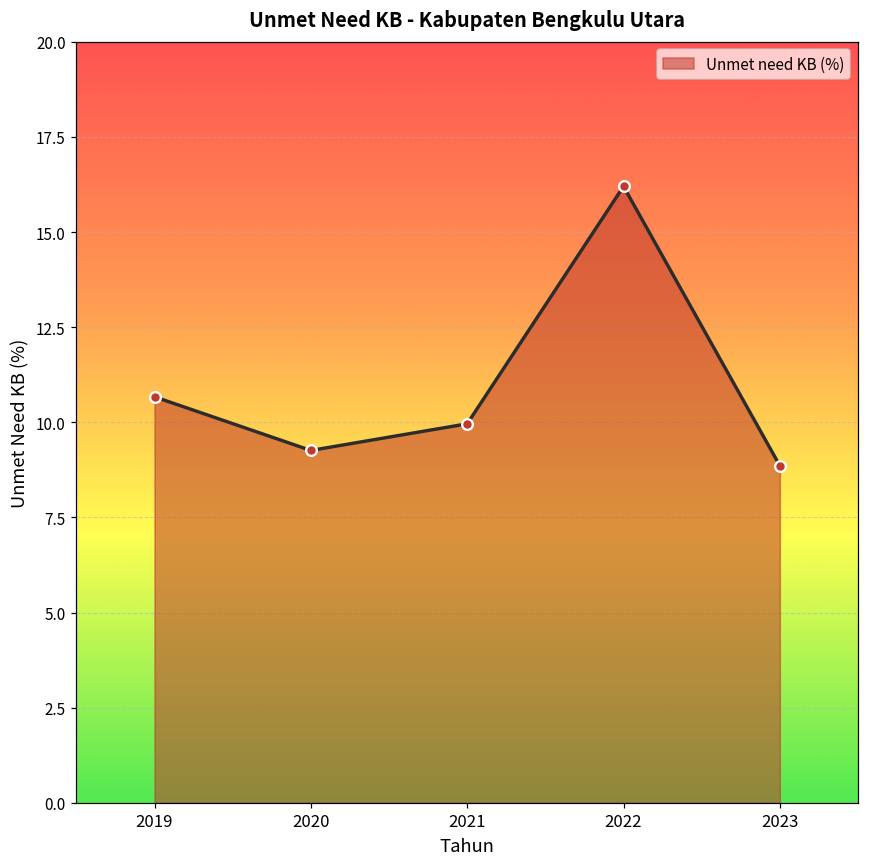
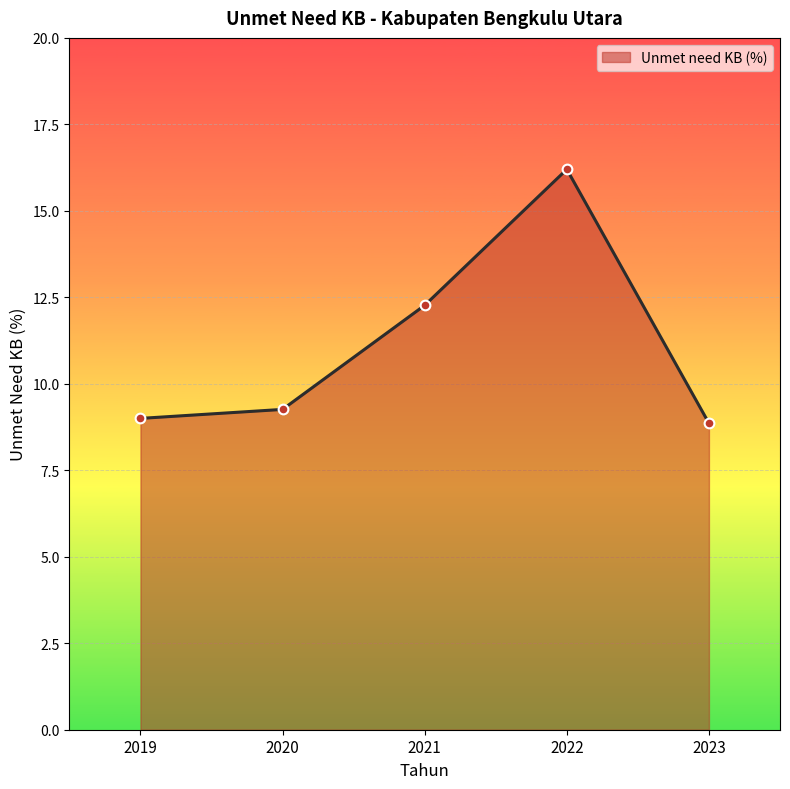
2019: 10.7 -> 9.0
2021: 10.0 -> 12.3
